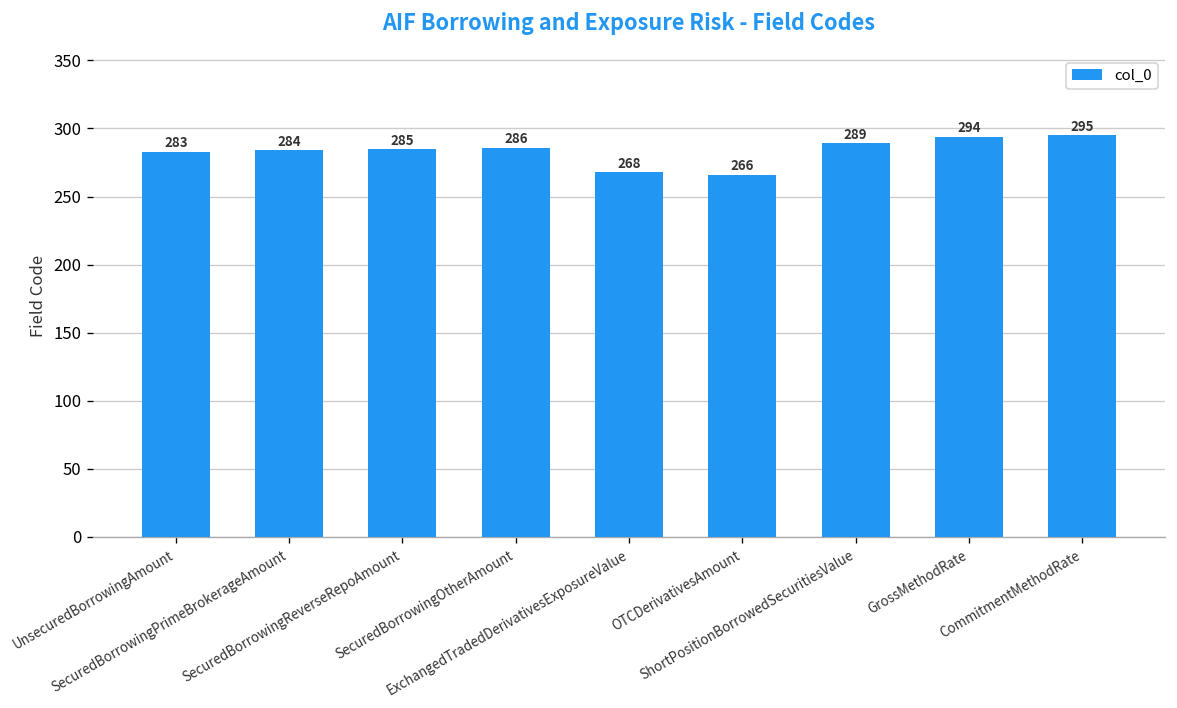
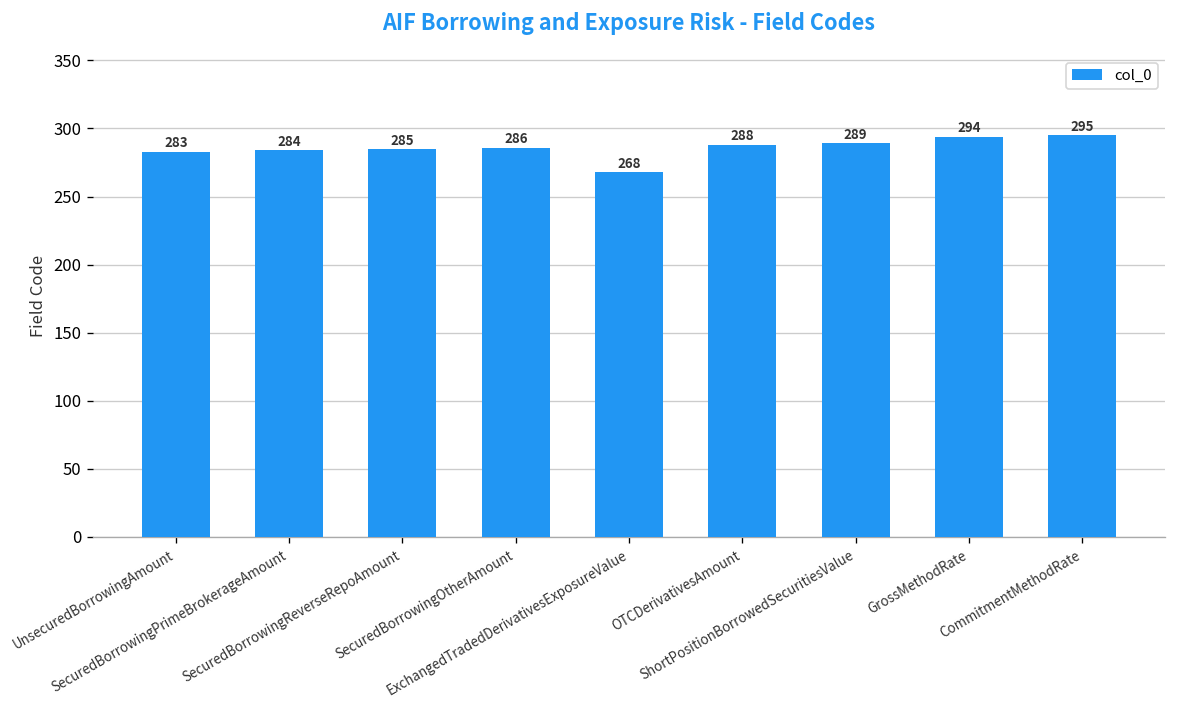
OTCDerivativesAmount: 266 -> 288
